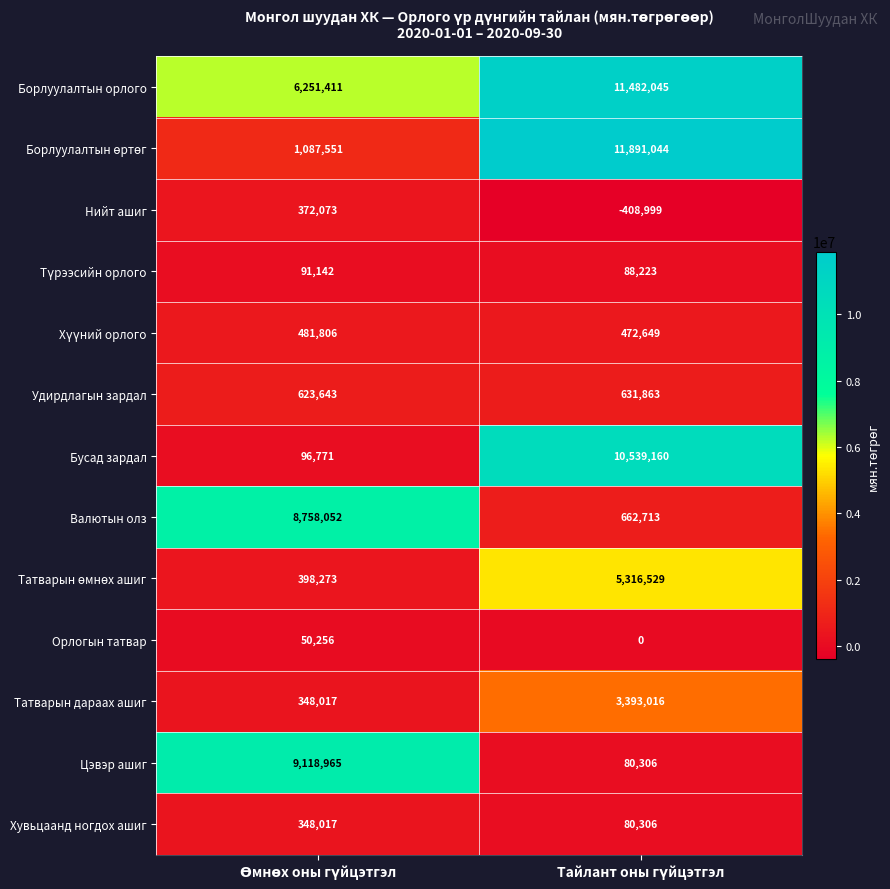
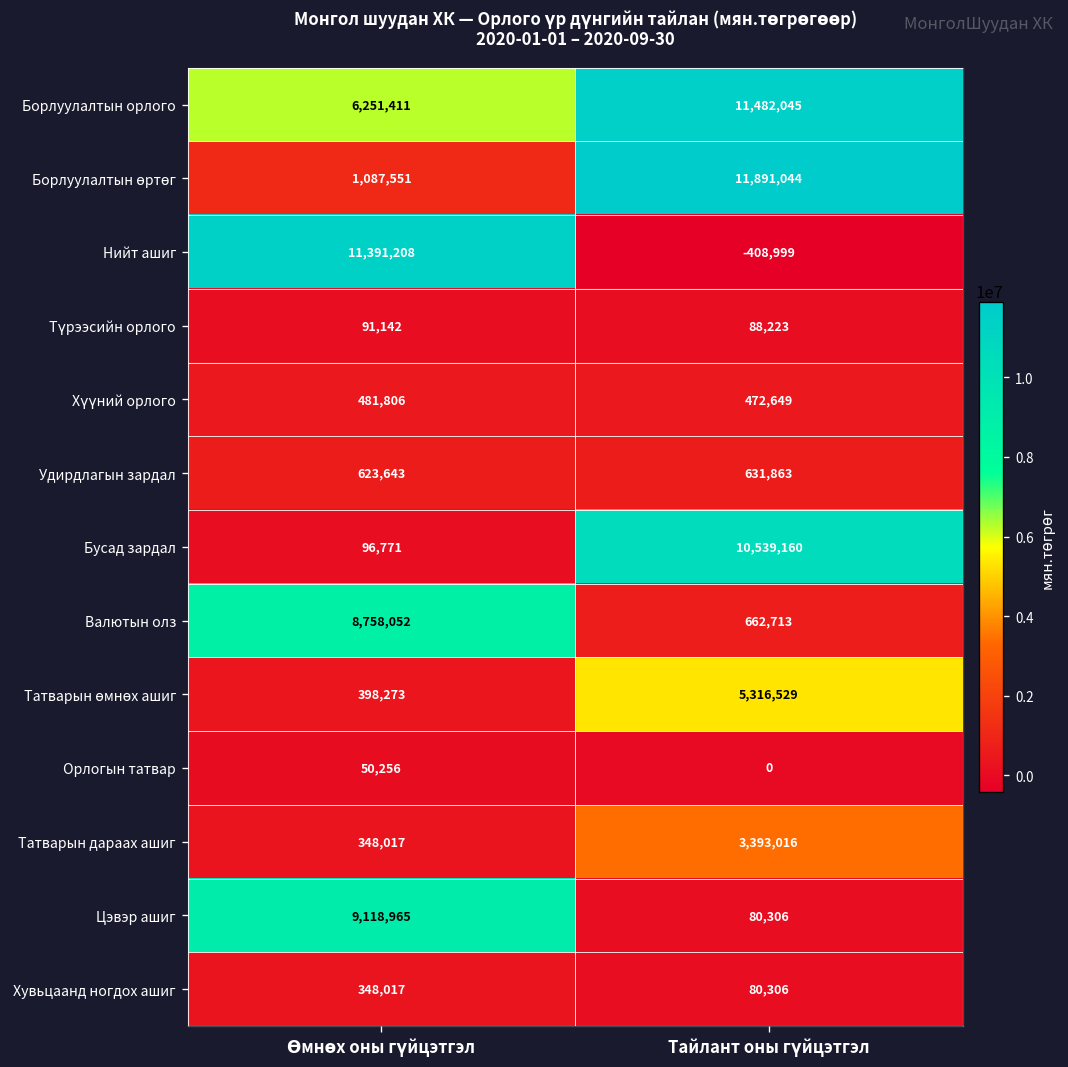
Нийт ашиг, Өмнөх оны гүйцэтгэл: 372,073 -> 11,391,208
